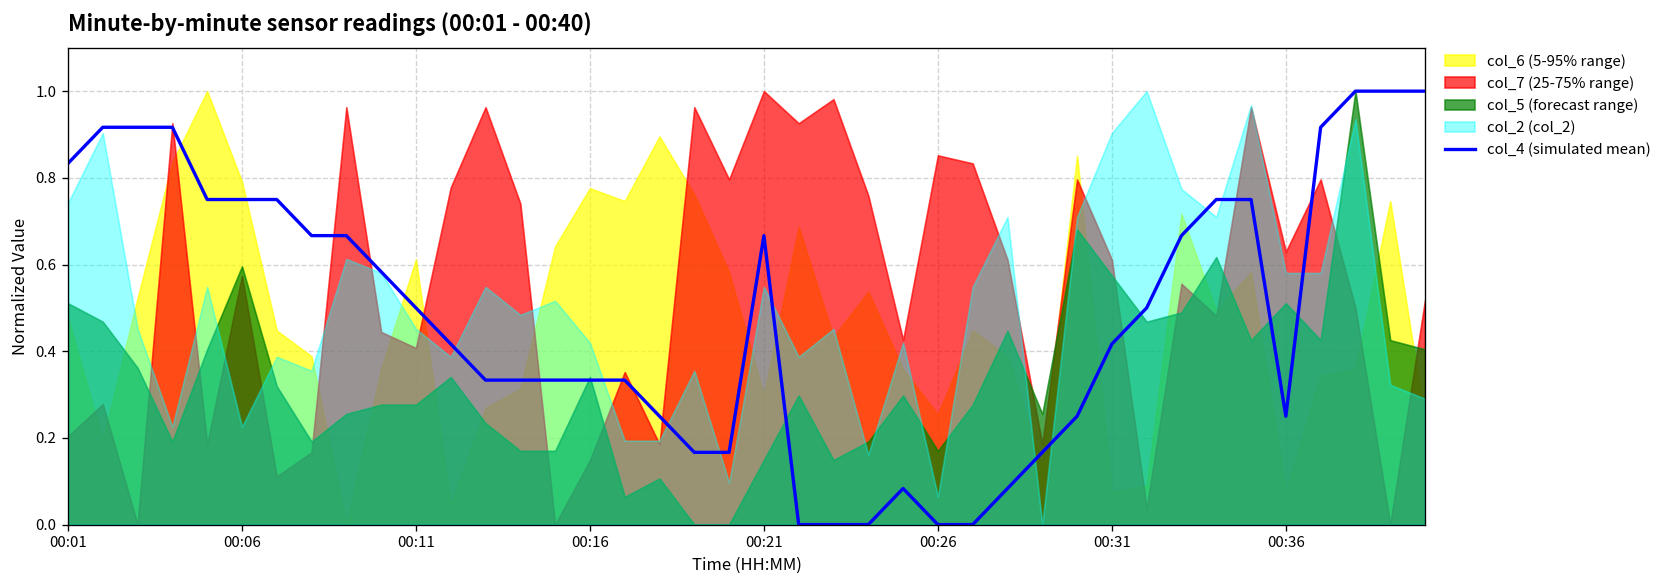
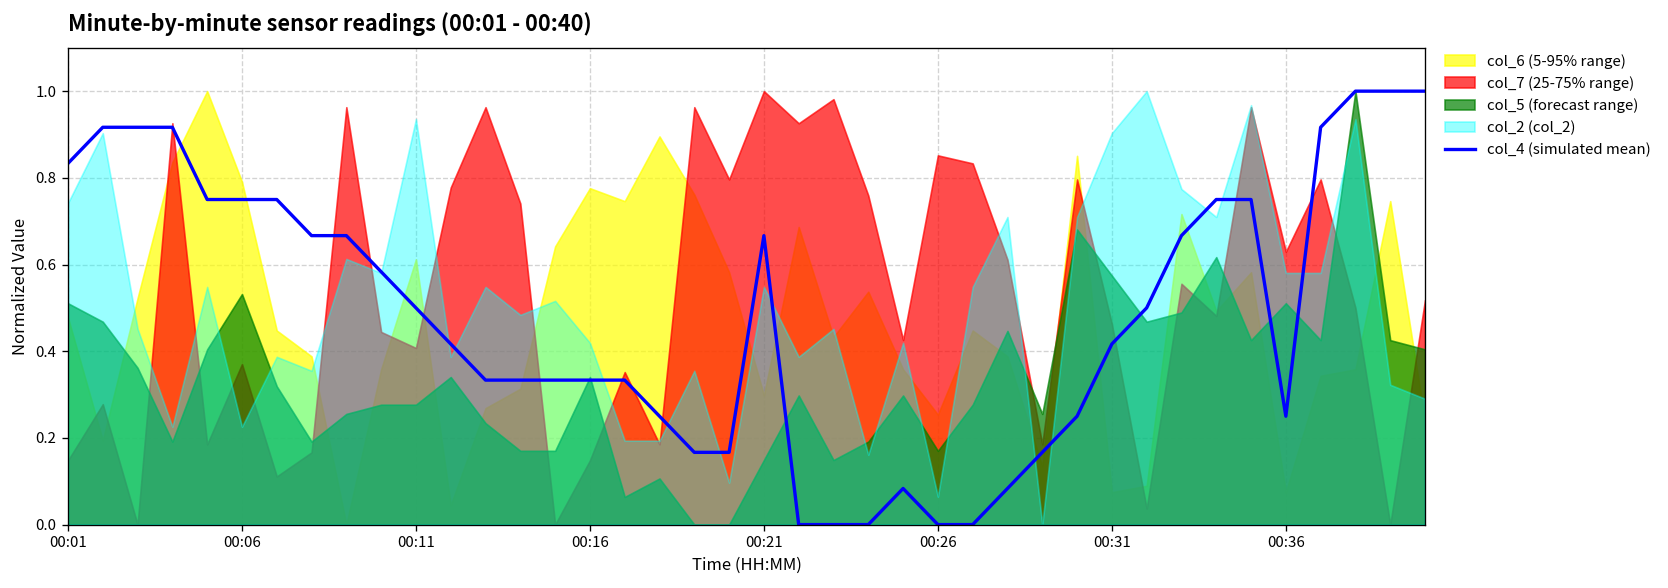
col_7 (25-75% range), 00:01: 0.20 -> 0.15
col_7 (25-75% range), 00:06: 0.57 -> 0.37
col_5 (forecast range), 00:06: 0.60 -> 0.53
col_2 (col_2), 00:11: 0.45 -> 0.94
col_7 (25-75% range), 00:31: 0.61 -> 0.46
